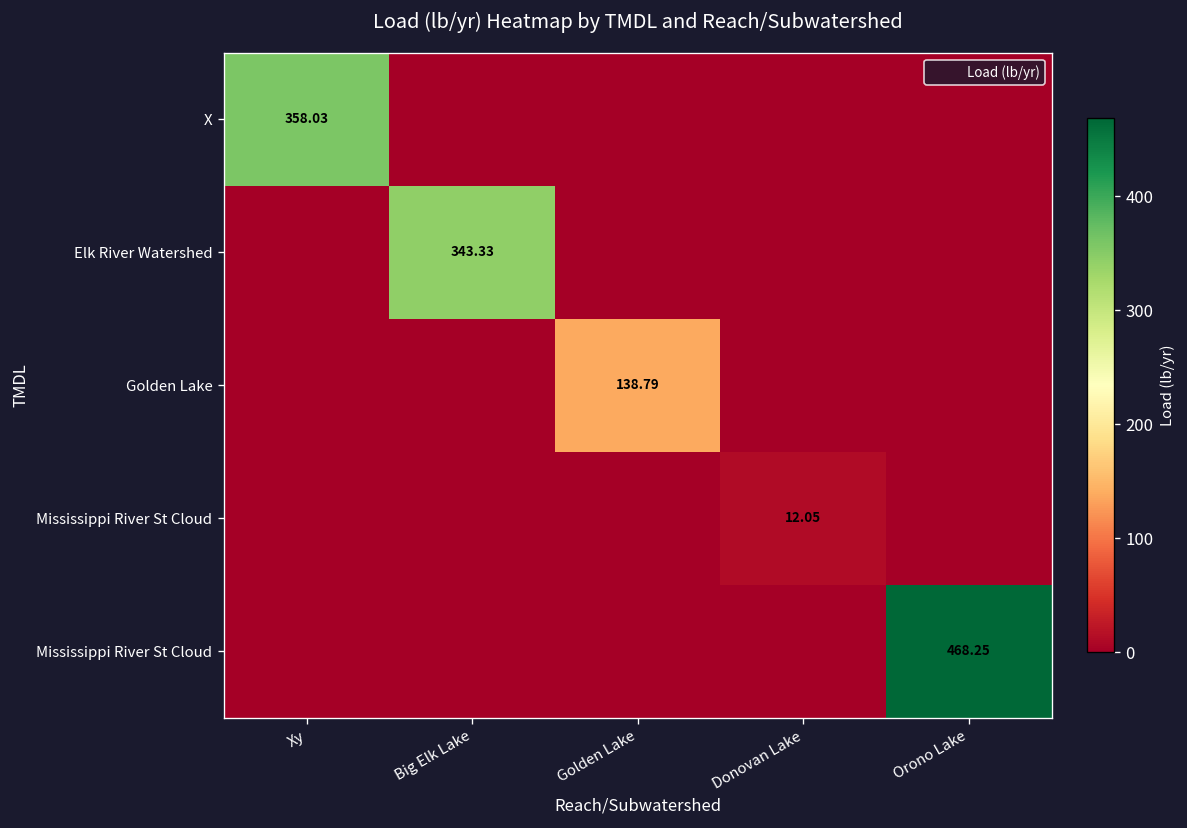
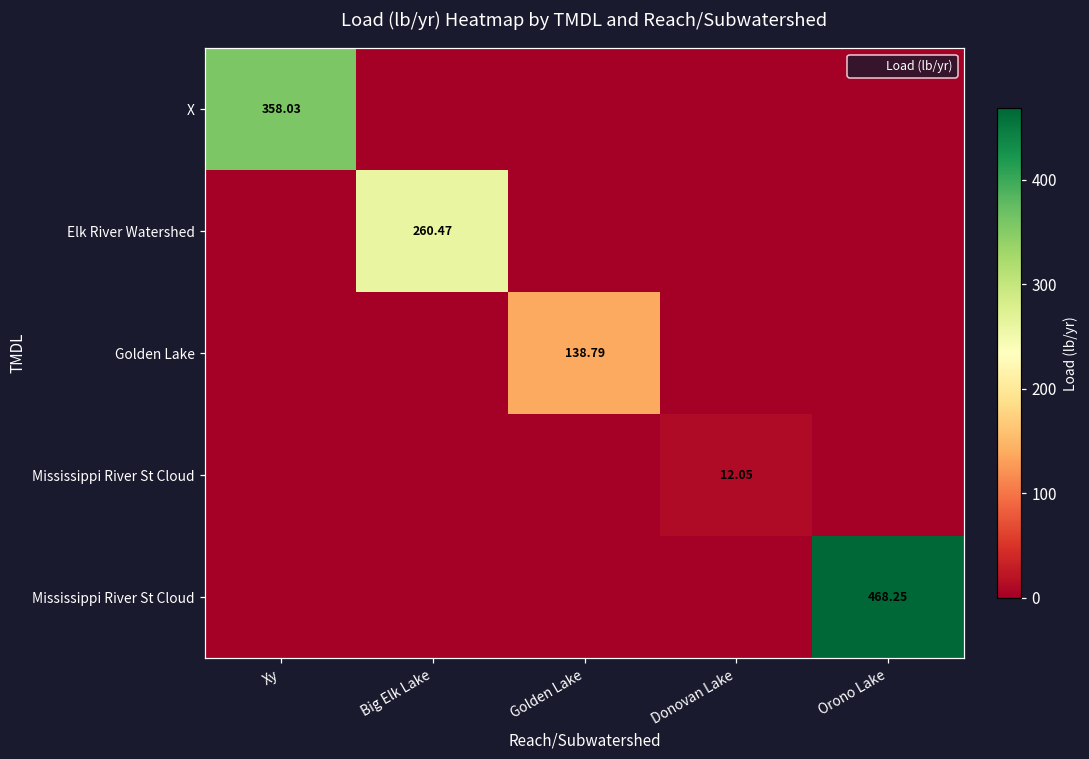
Elk River Watershed, Big Elk Lake: 343.33 -> 260.47
